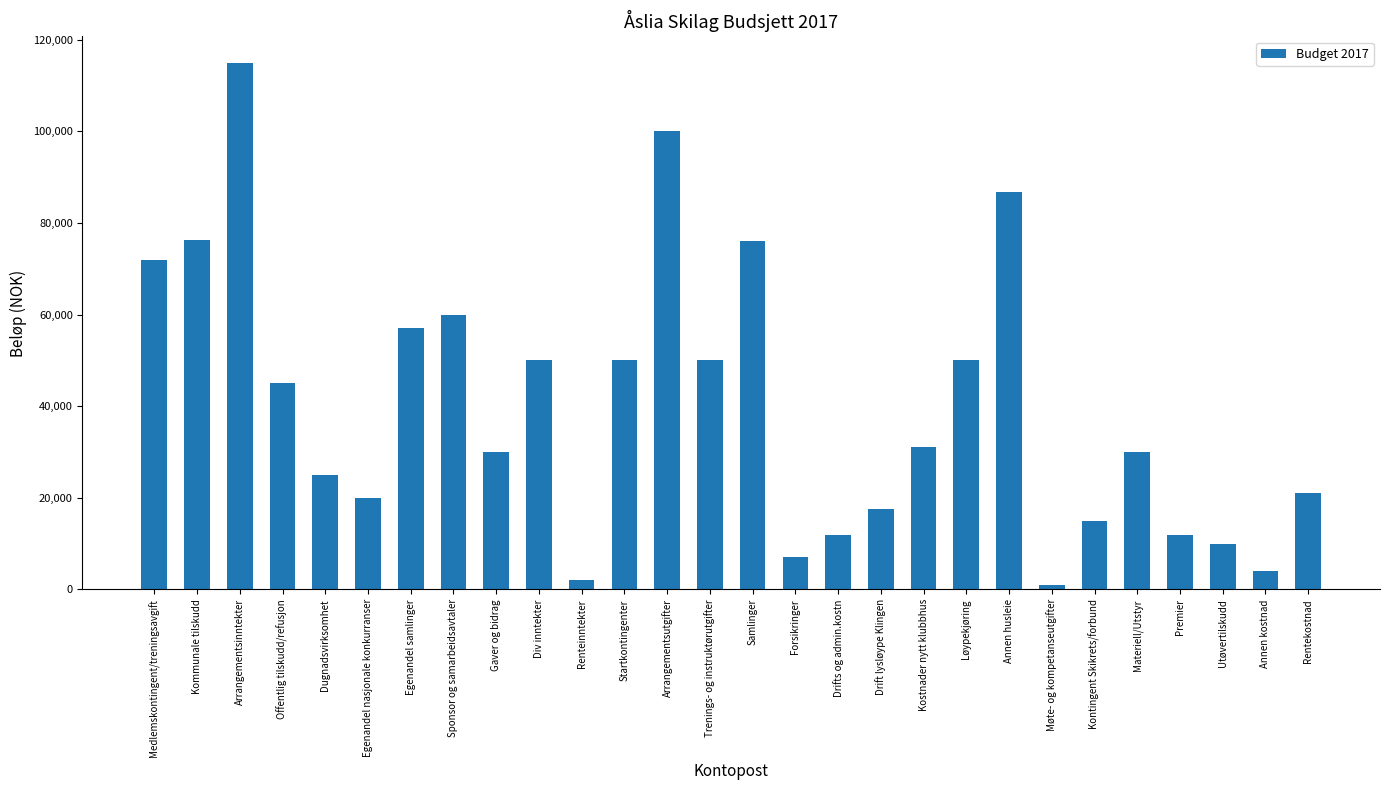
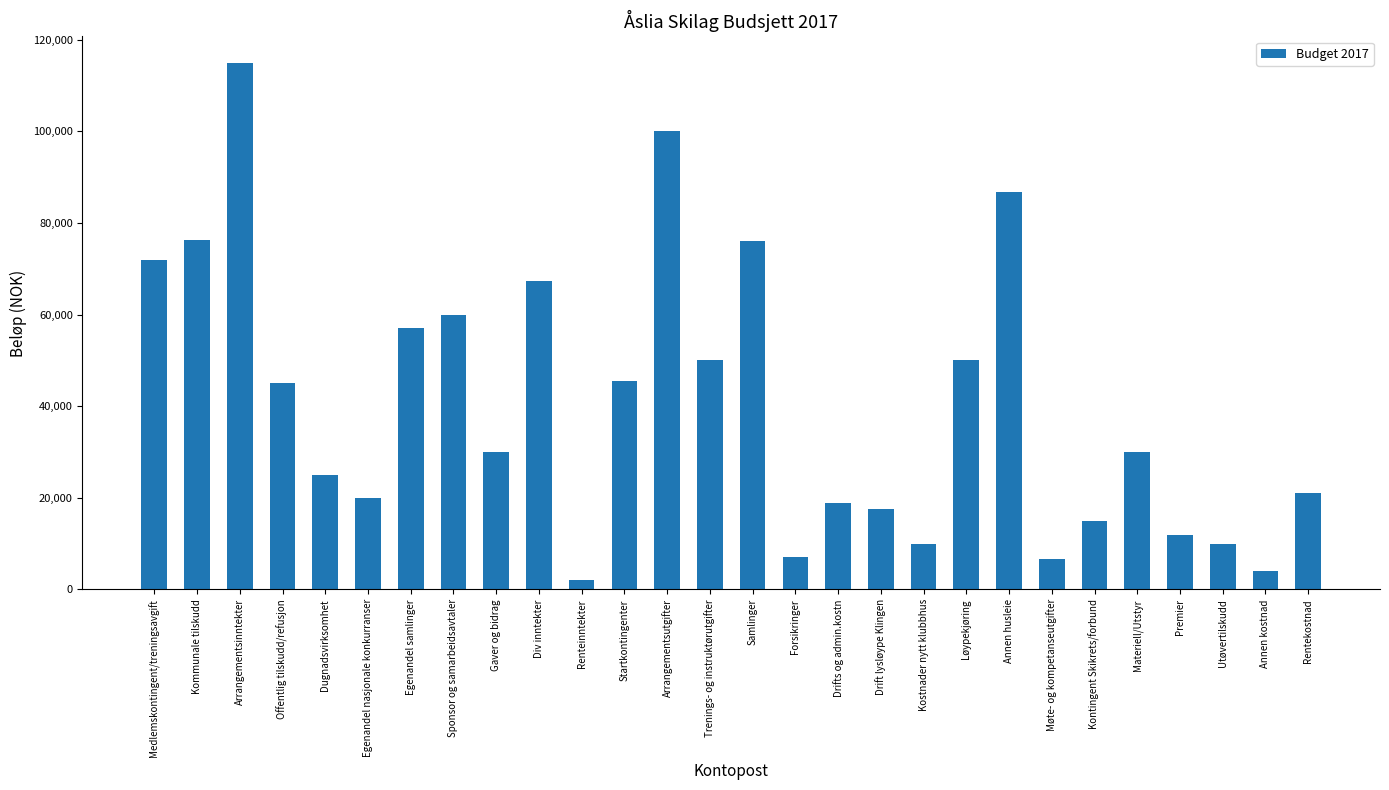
Div inntekter: 50,000 -> 67,000
Startkontingenter: 50,000 -> 46,000
Drifts og admin.kostn: 12,000 -> 19,000
Kostnader nytt klubbhus: 31,000 -> 10,000
Møte- og kompetanseutgifter: 1,000 -> 7,000
